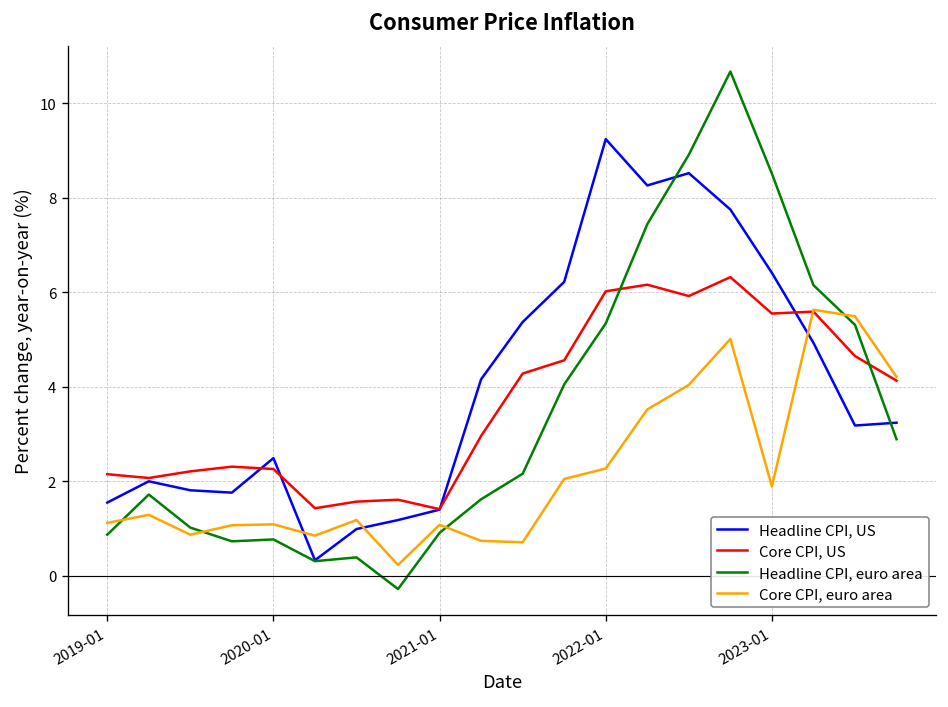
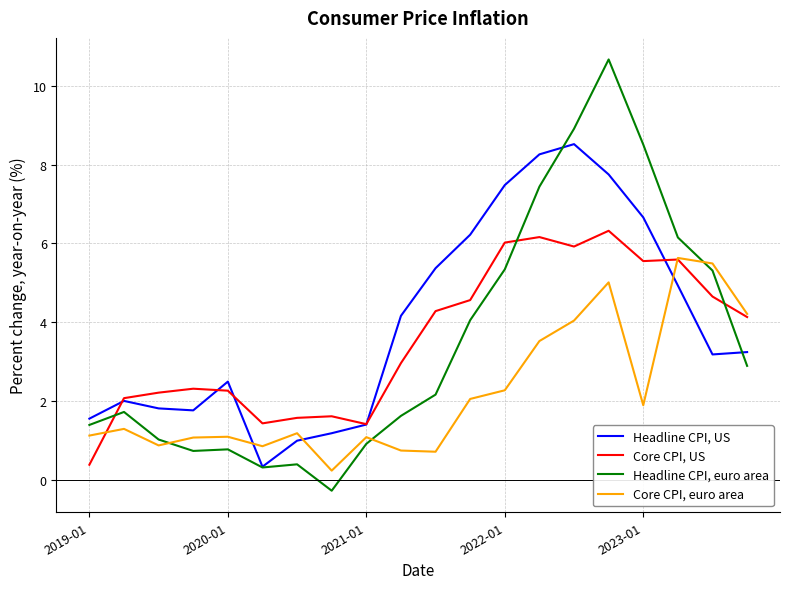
Core CPI, US, 2019-01: 2.2 -> 0.4
Headline CPI, euro area, 2019-01: 0.9 -> 1.4
Headline CPI, US, 2022-01: 9.2 -> 7.5
Headline CPI, US, 2023-01: 6.4 -> 6.7
